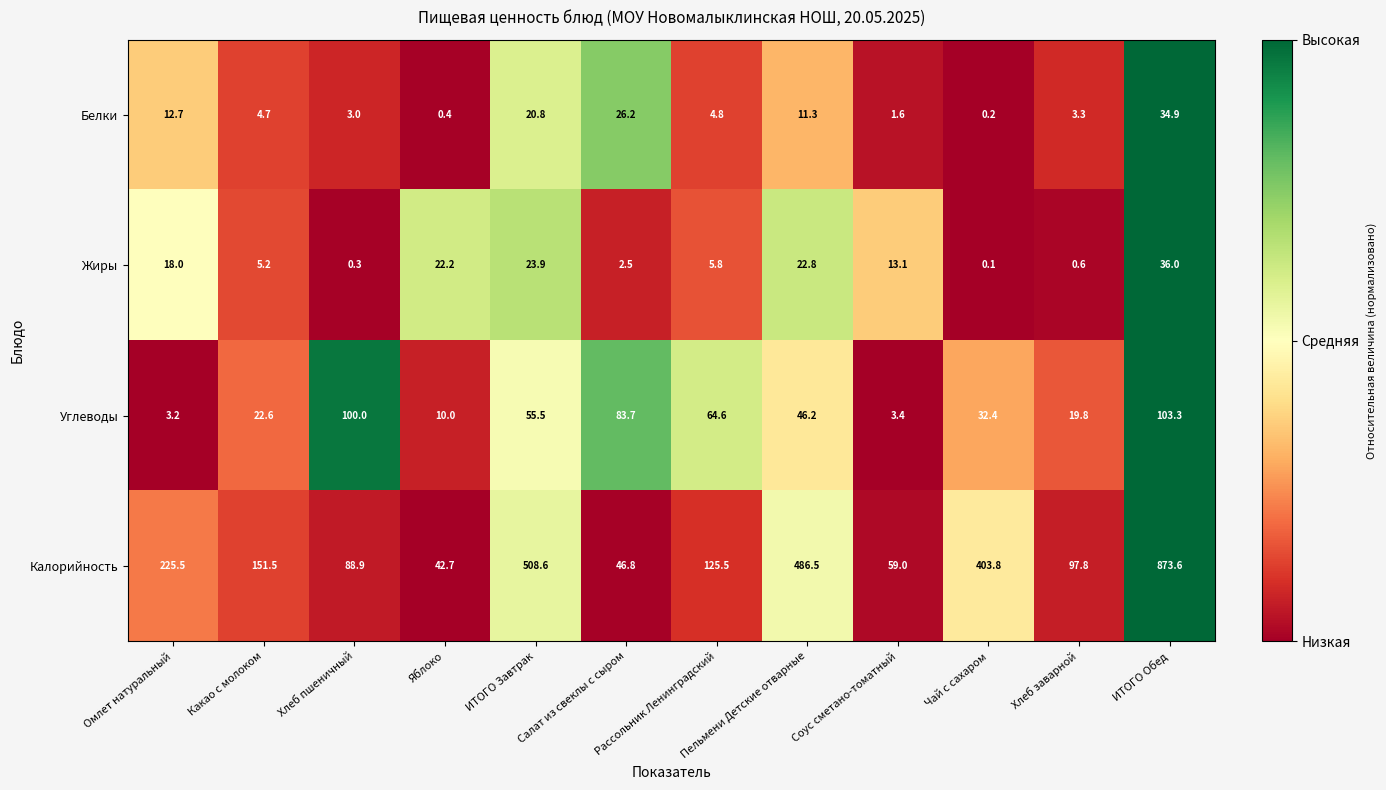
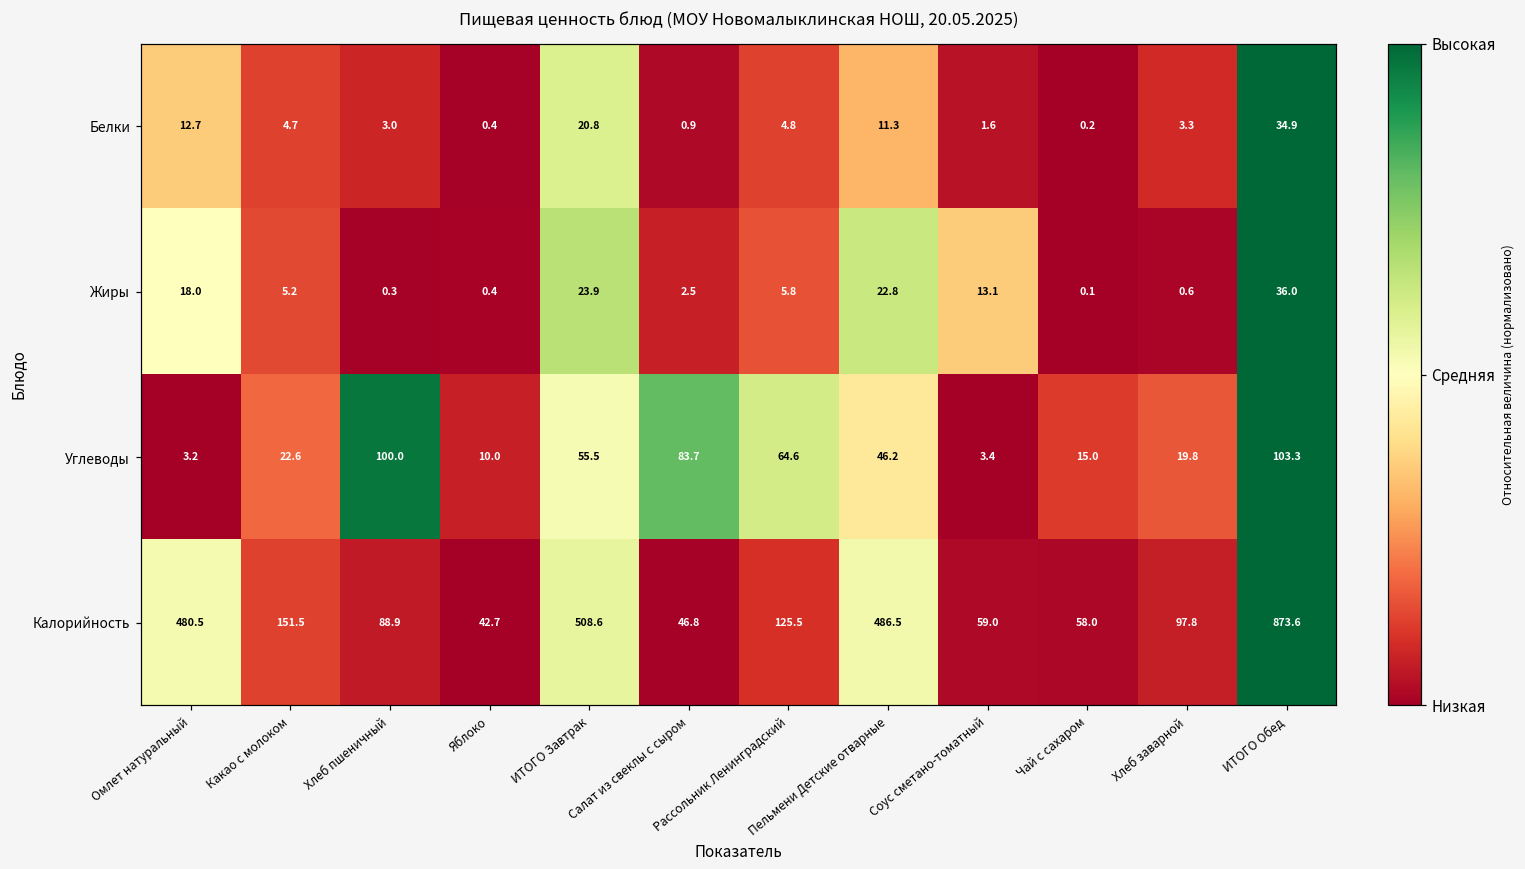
Белки, Салат из свеклы с сыром: 26.2 -> 0.9
Жиры, Яблоко: 22.2 -> 0.4
Углеводы, Чай с сахаром: 32.4 -> 15.0
Калорийность, Омлет натуральный: 225.5 -> 480.5
Калорийность, Чай с сахаром: 403.8 -> 58.0
